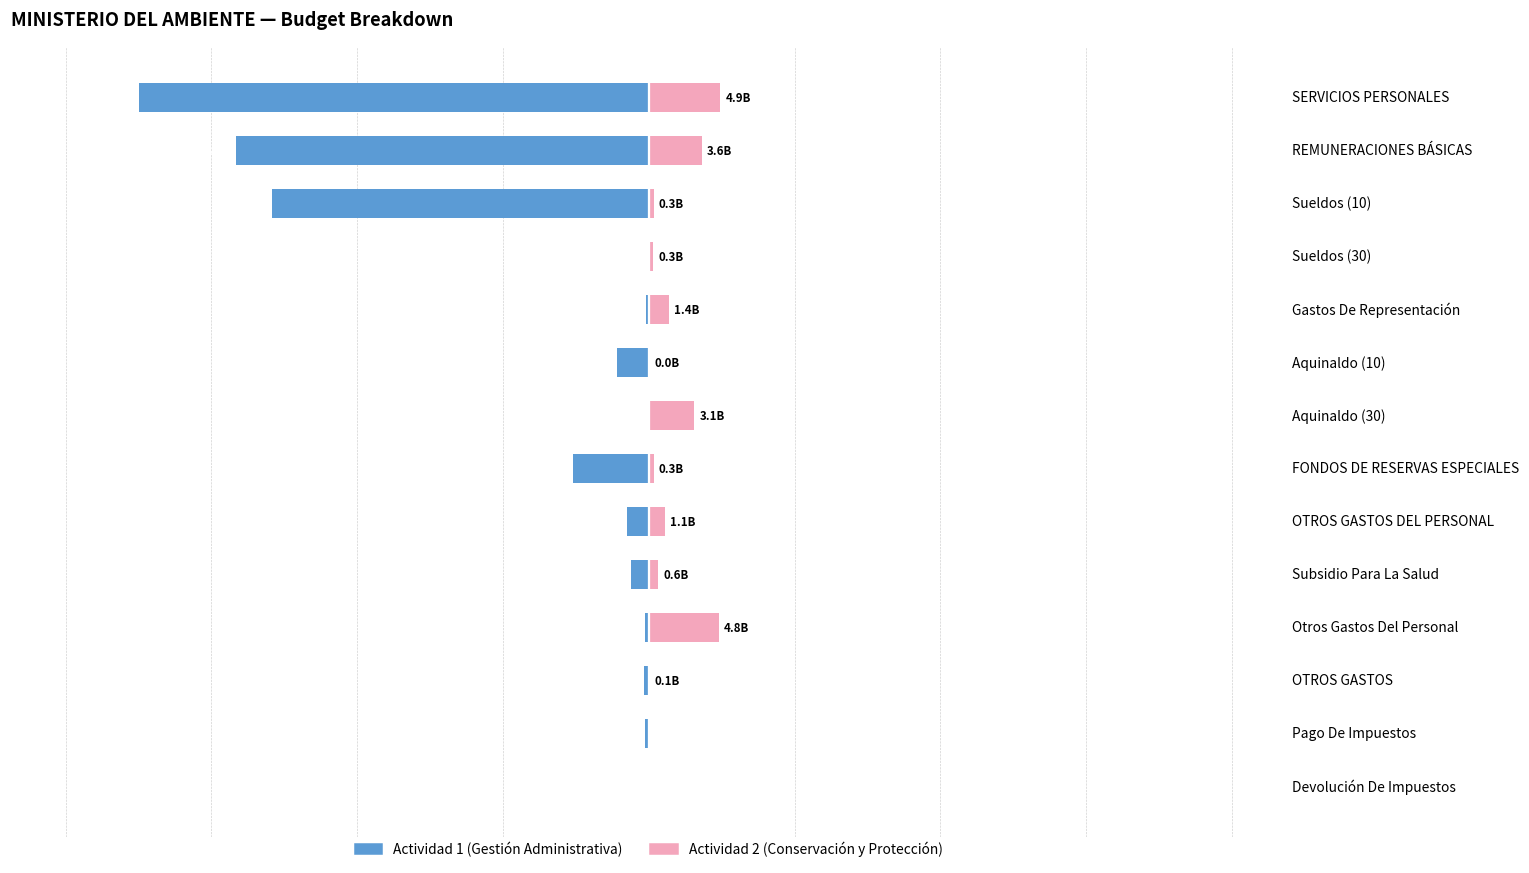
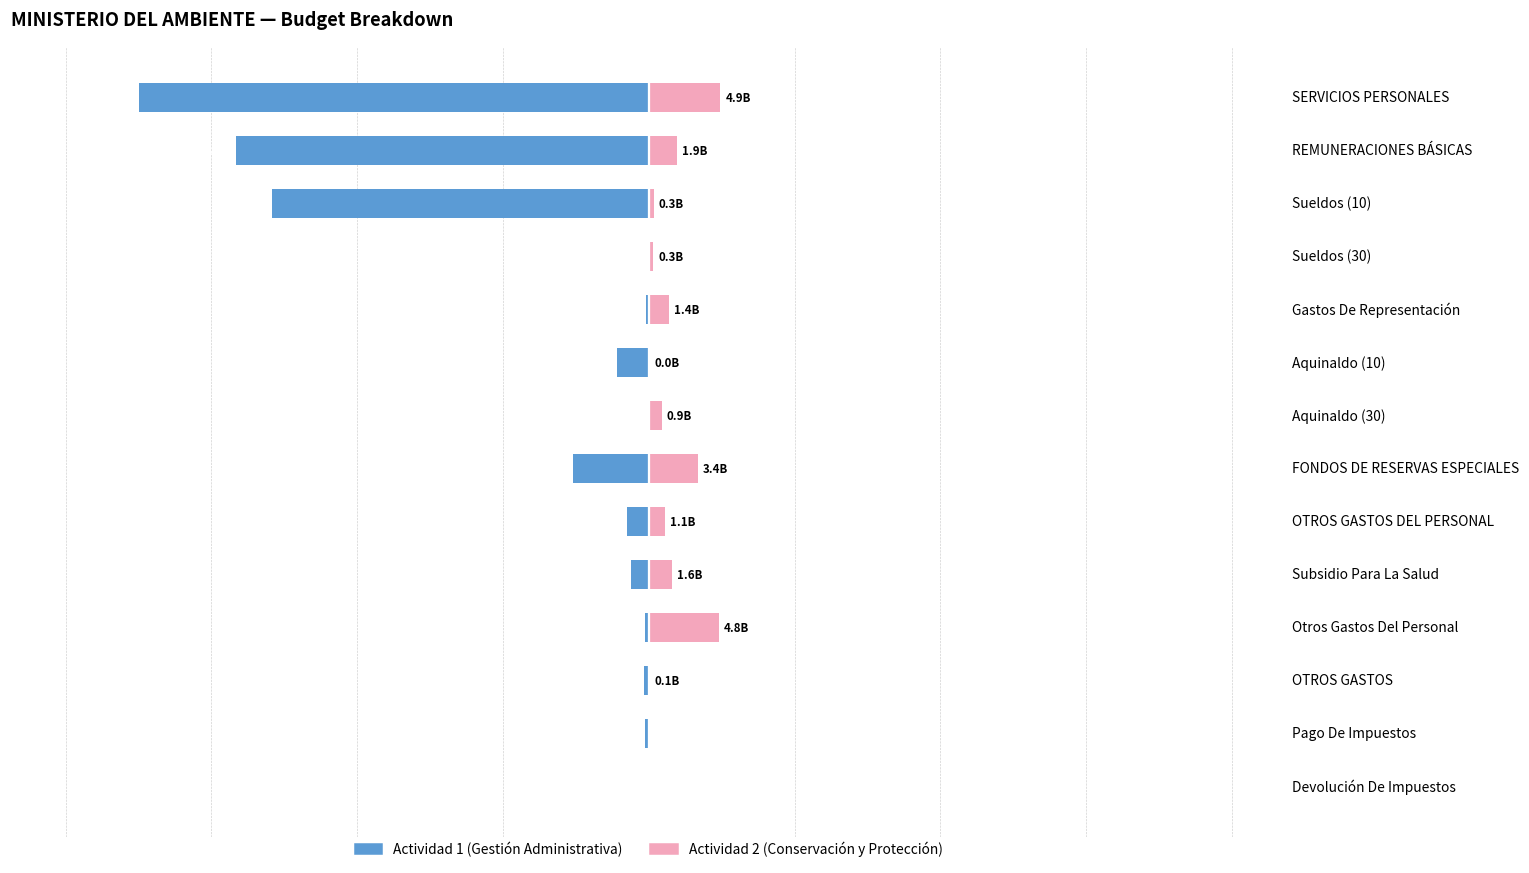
Actividad 2 (Conservación y Protección), REMUNERACIONES BÁSICAS: 3.6B -> 1.9B
Actividad 2 (Conservación y Protección), Aquinaldo (30): 3.1B -> 0.9B
Actividad 2 (Conservación y Protección), FONDOS DE RESERVAS ESPECIALES: 0.3B -> 3.4B
Actividad 2 (Conservación y Protección), Subsidio Para La Salud: 0.6B -> 1.6B
